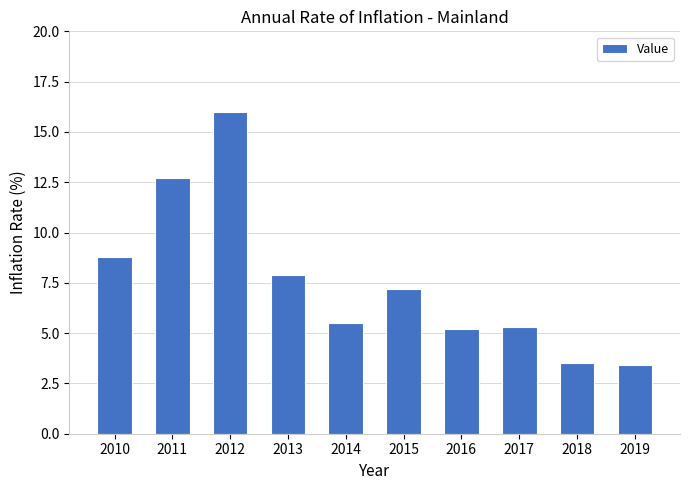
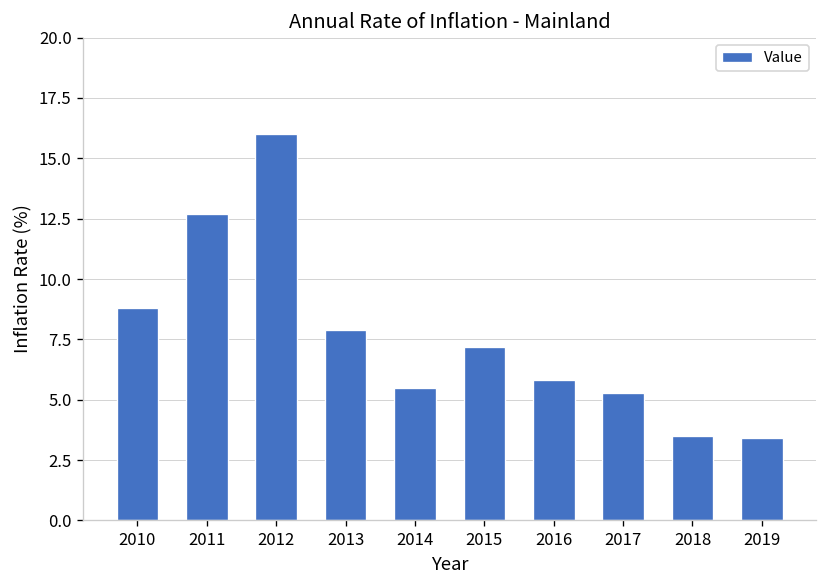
2016: 5.2 -> 5.8
